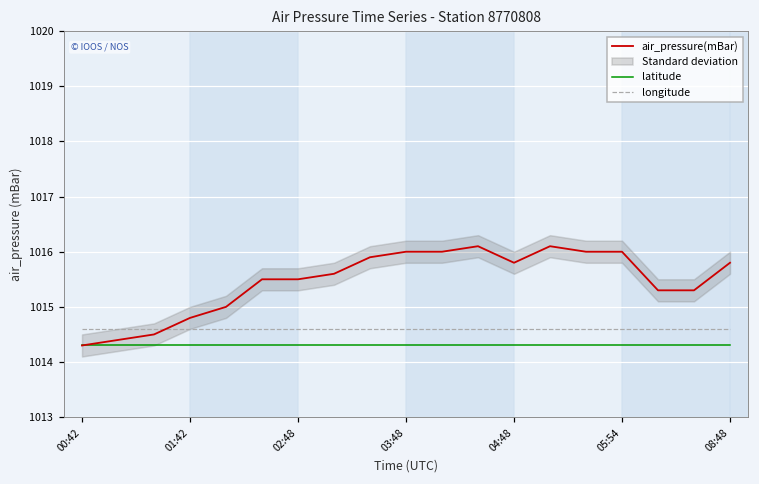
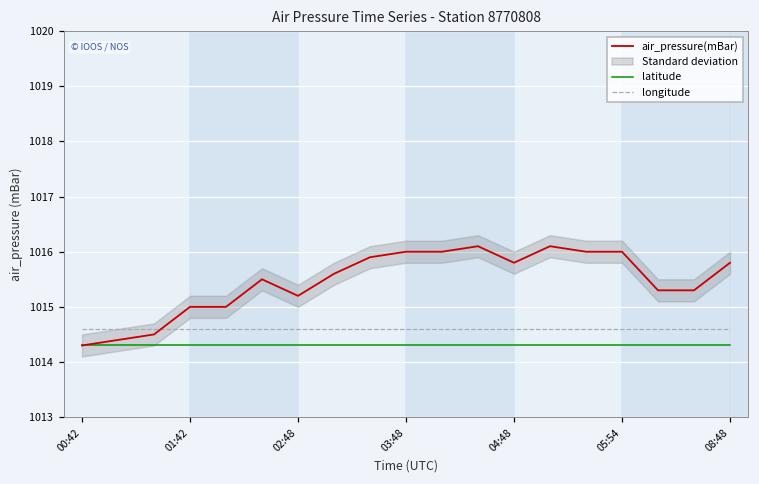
air_pressure(mBar), 01:42: 1014.8 -> 1015.0
air_pressure(mBar), 02:48: 1015.5 -> 1015.2
